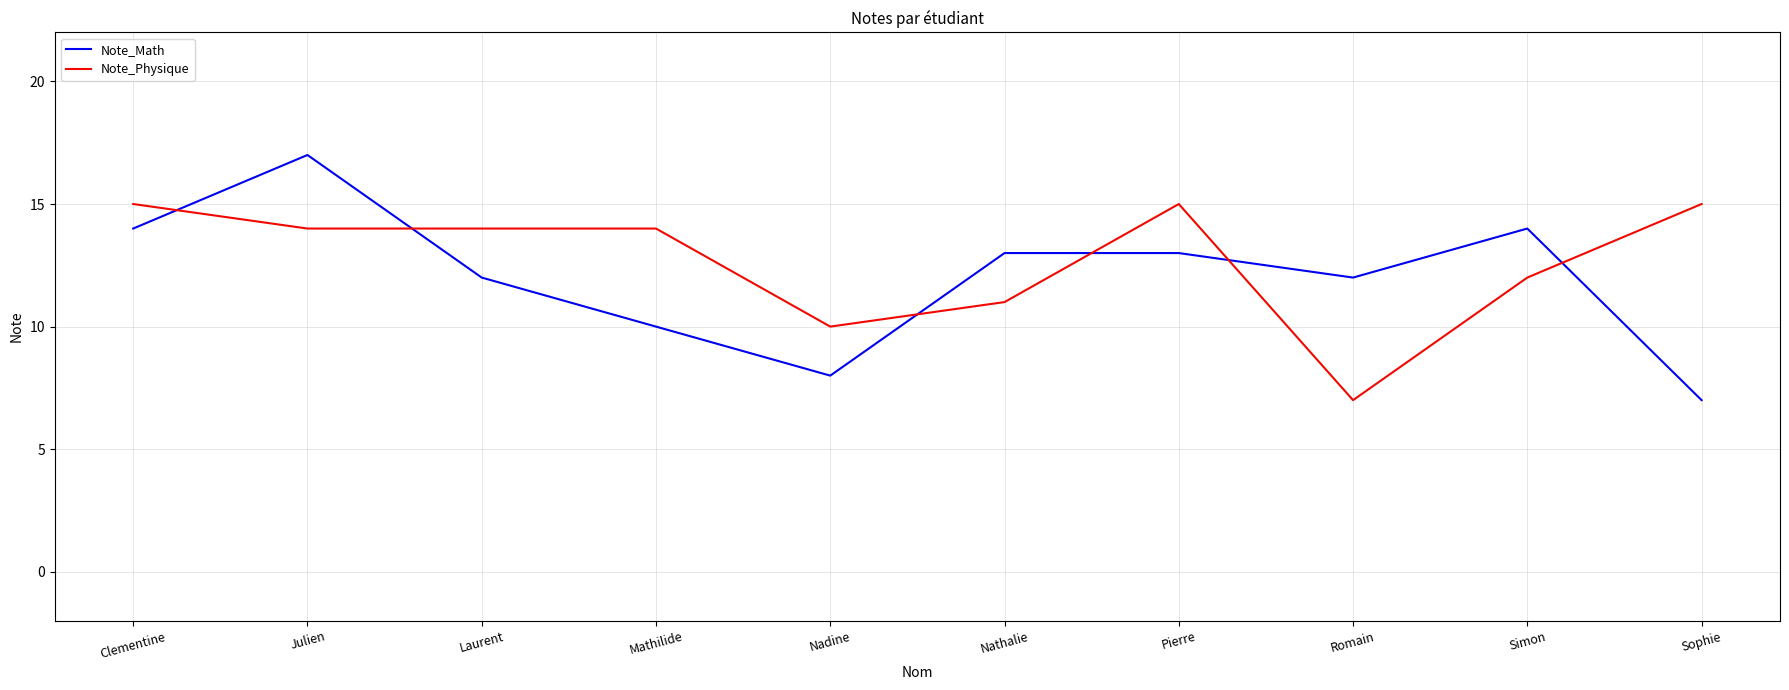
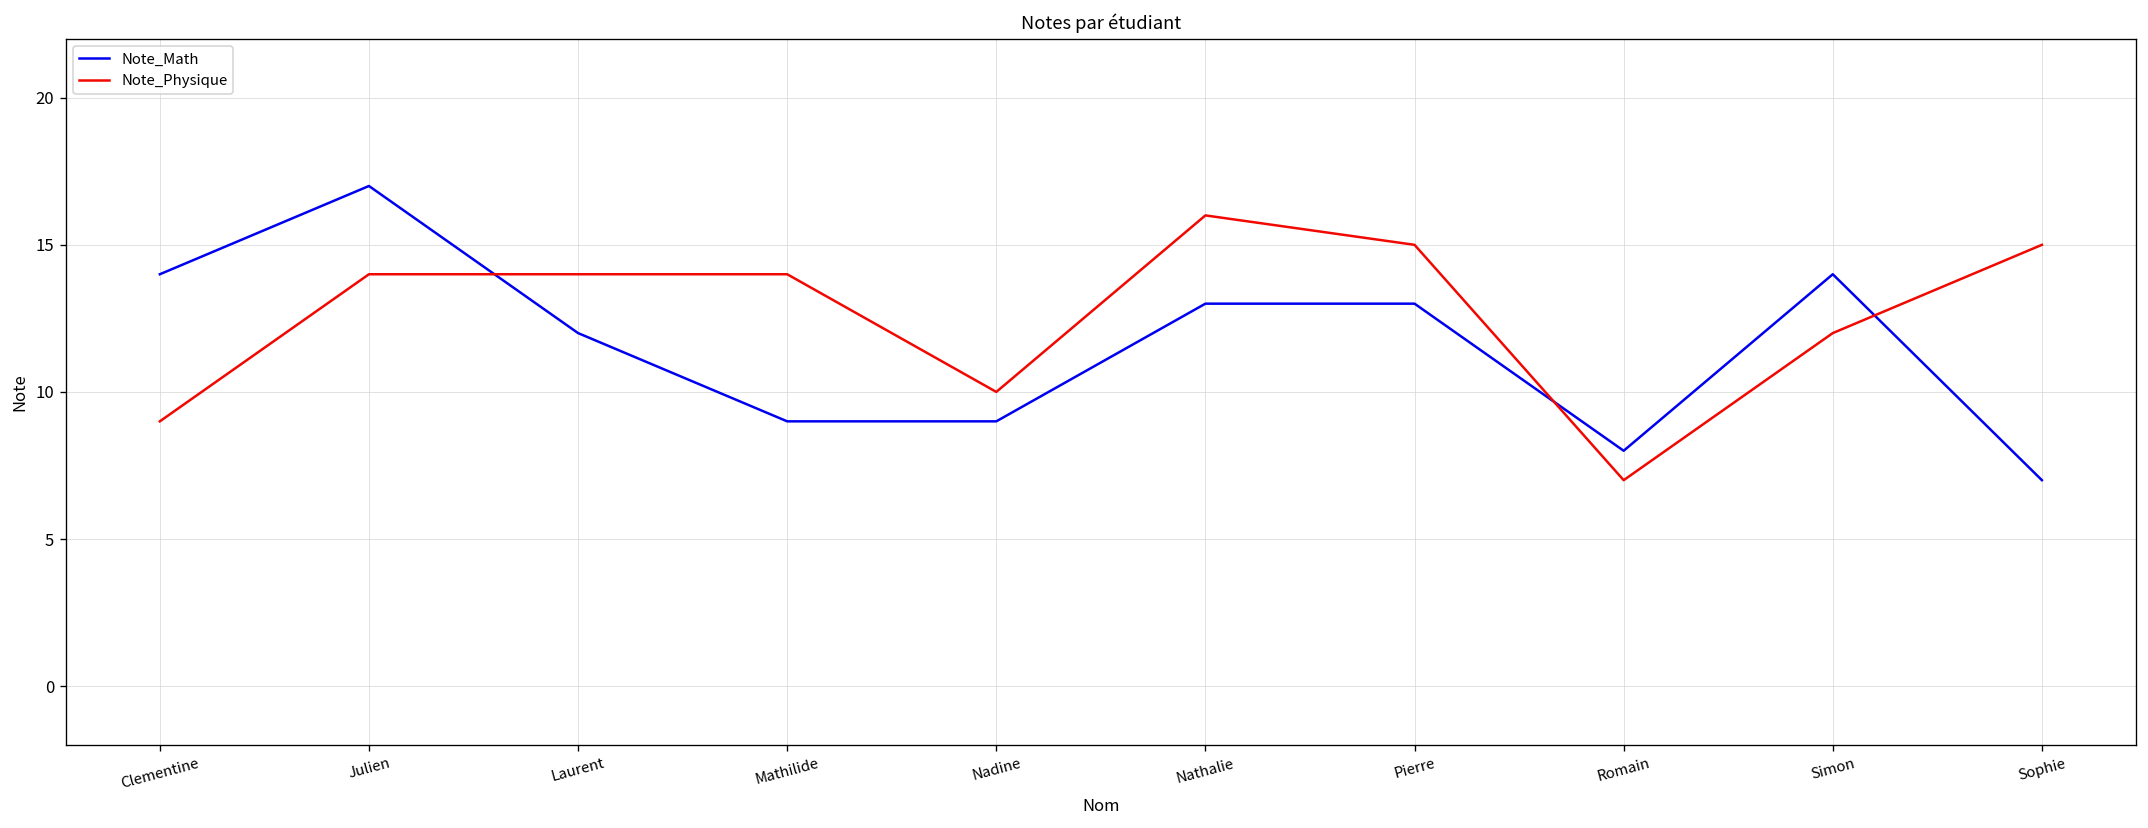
Note_Physique, Clementine: 15 -> 9
Note_Math, Mathilide: 10 -> 9
Note_Math, Nadine: 8 -> 9
Note_Physique, Nathalie: 11 -> 16
Note_Math, Romain: 12 -> 8
